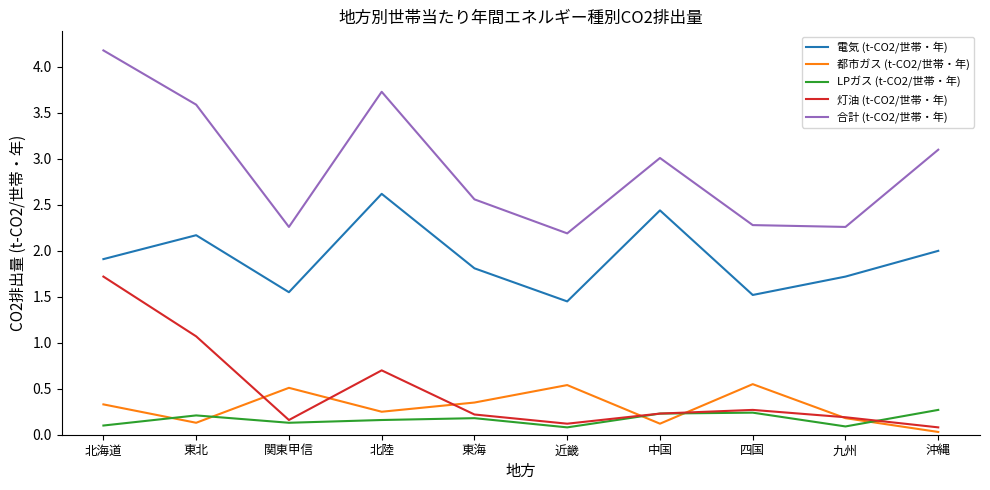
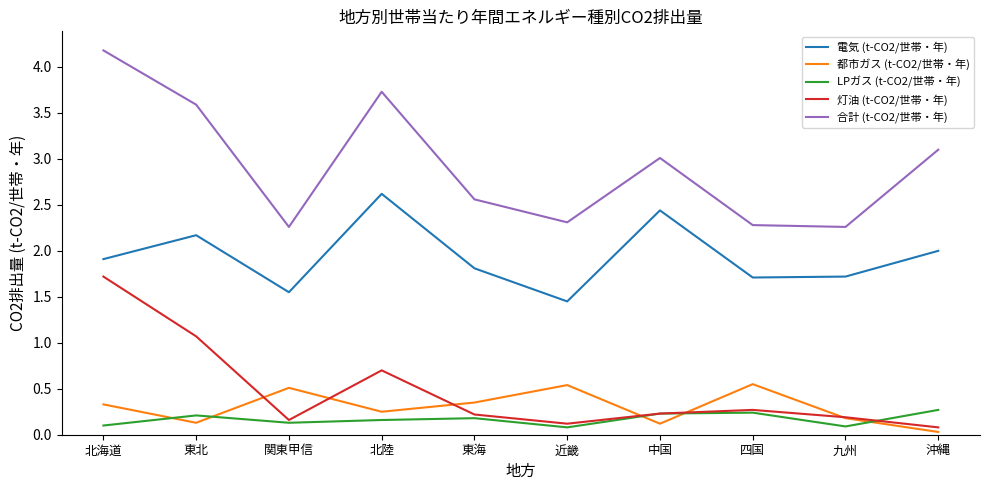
合計 (t-CO2/世帯・年), 近畿: 2.2 -> 2.3
電気 (t-CO2/世帯・年), 四国: 1.5 -> 1.7
